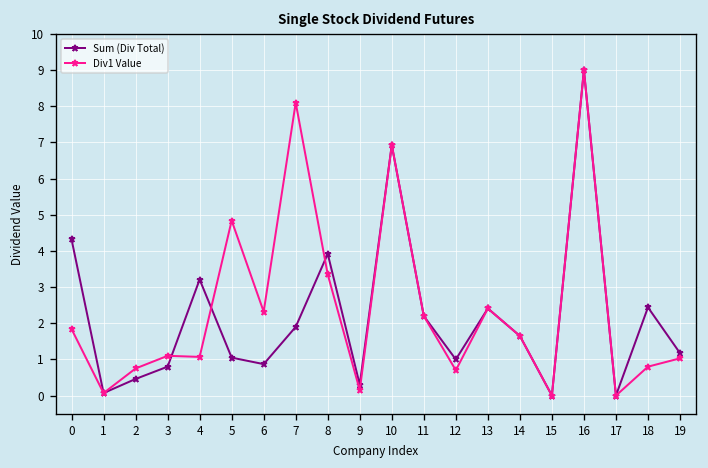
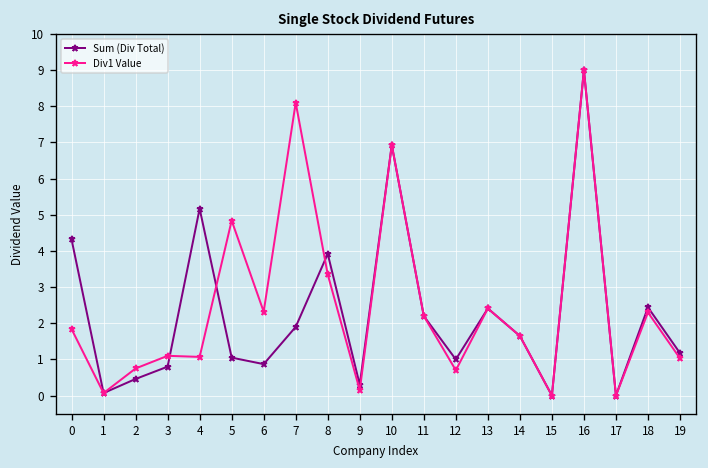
Sum (Div Total), 4: 3.2 -> 5.2
Div1 Value, 18: 0.8 -> 2.3
